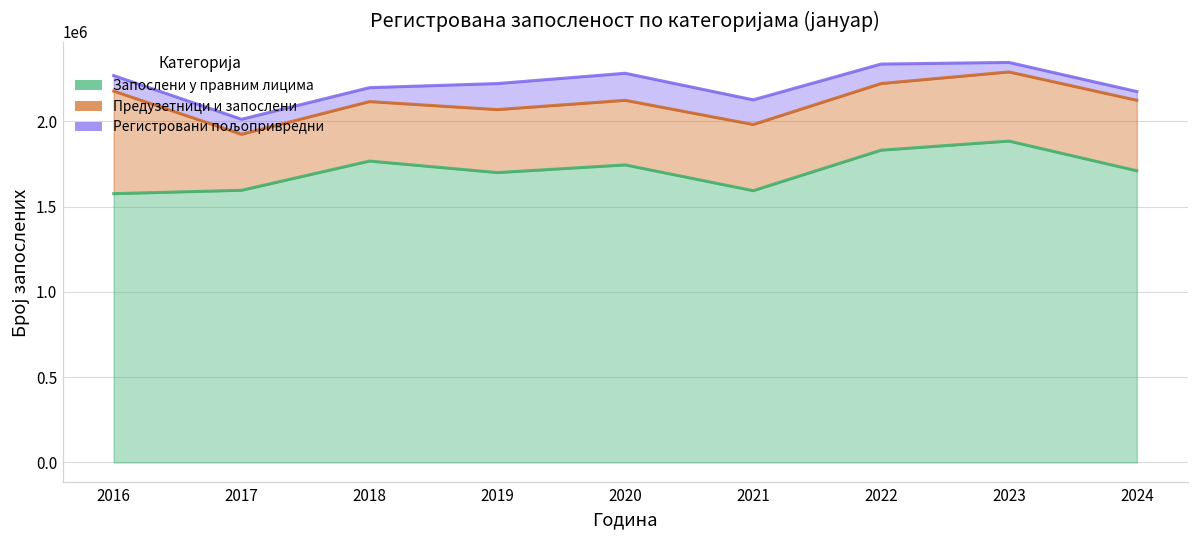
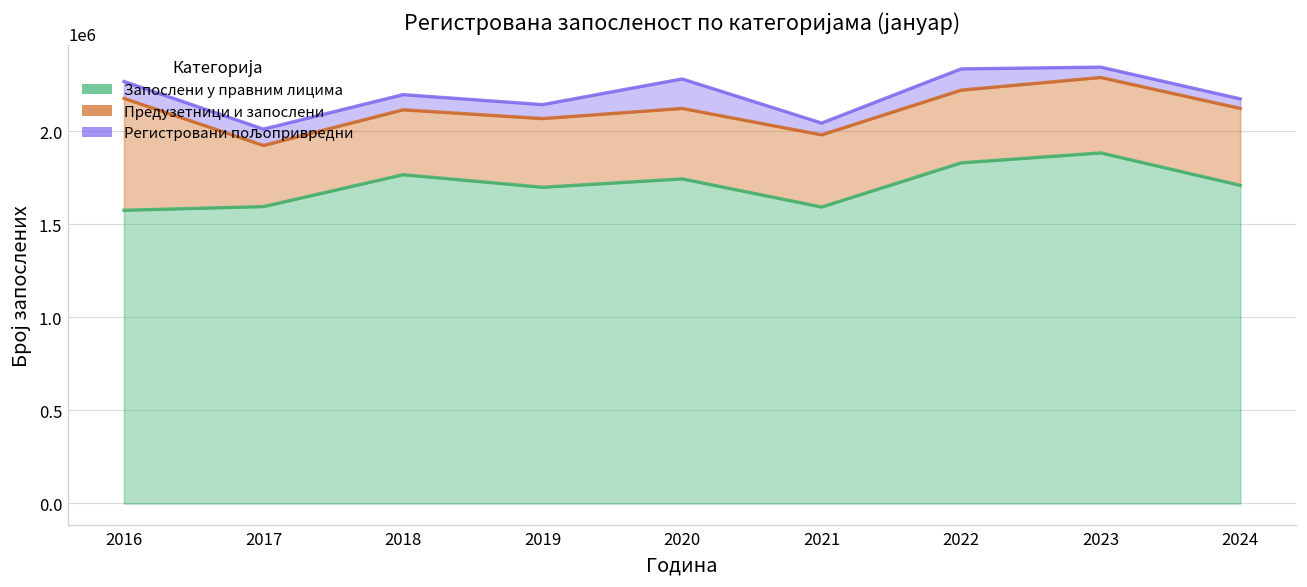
Регистровани пољопривредни, 2019: 150000 -> 80000
Регистровани пољопривредни, 2021: 140000 -> 60000
